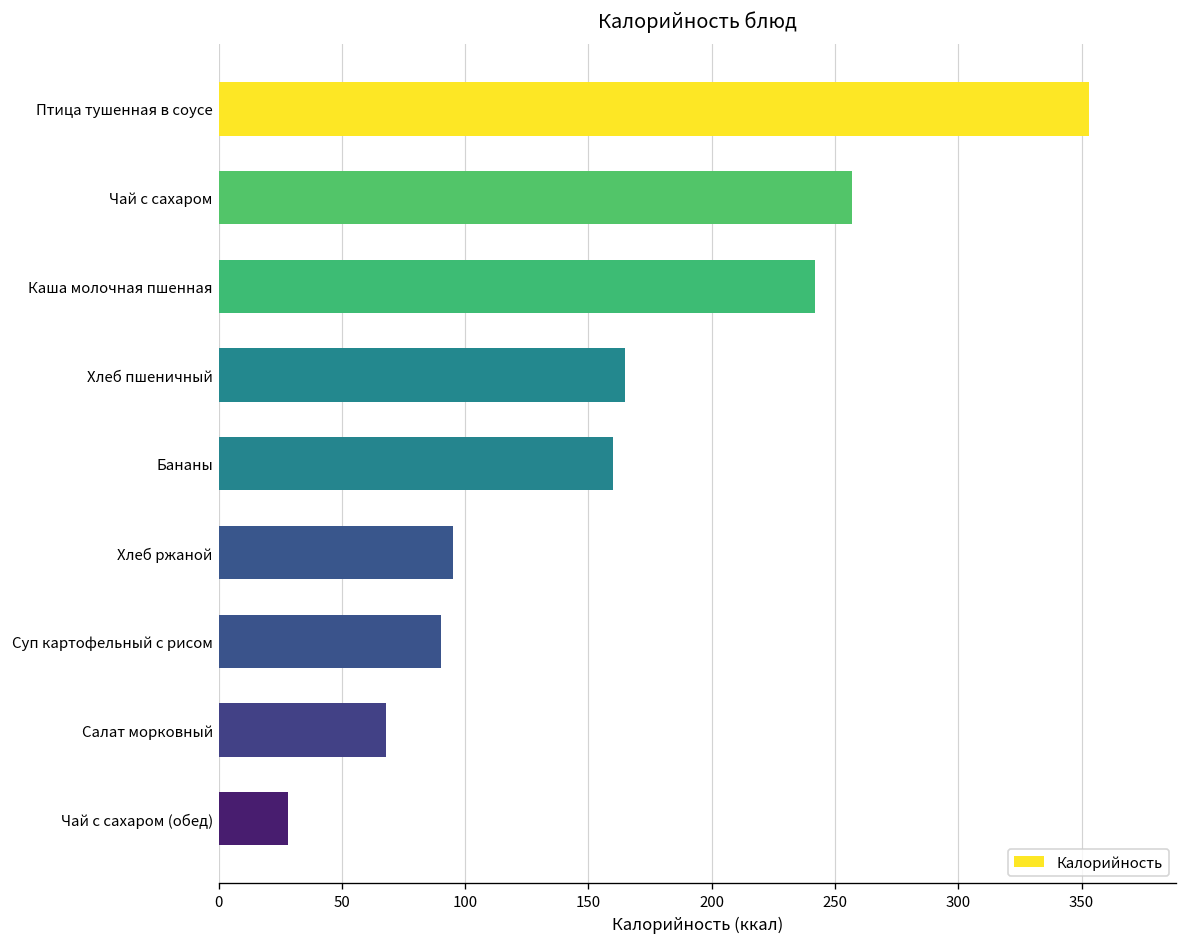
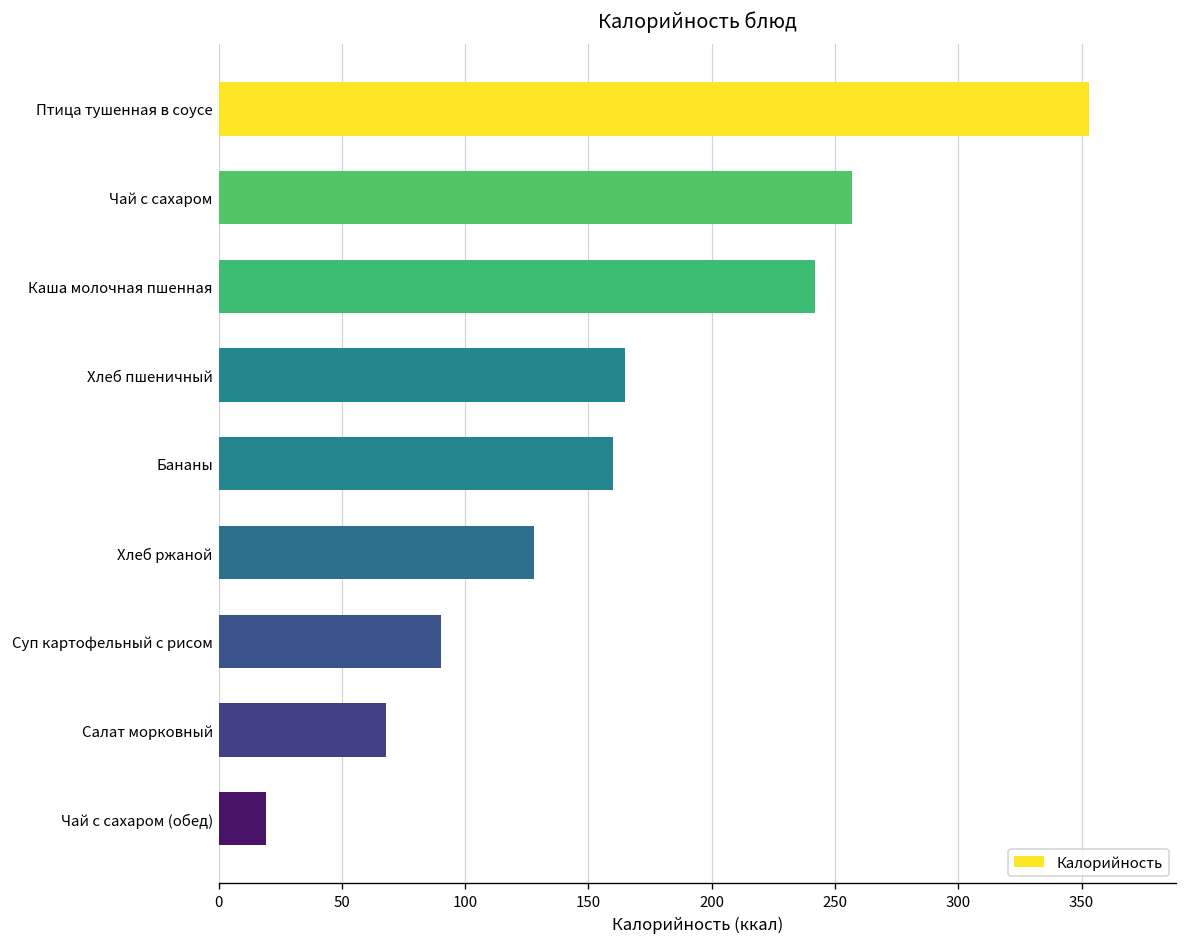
Хлеб ржаной: 95 -> 128
Чай с сахаром (обед): 28 -> 19
